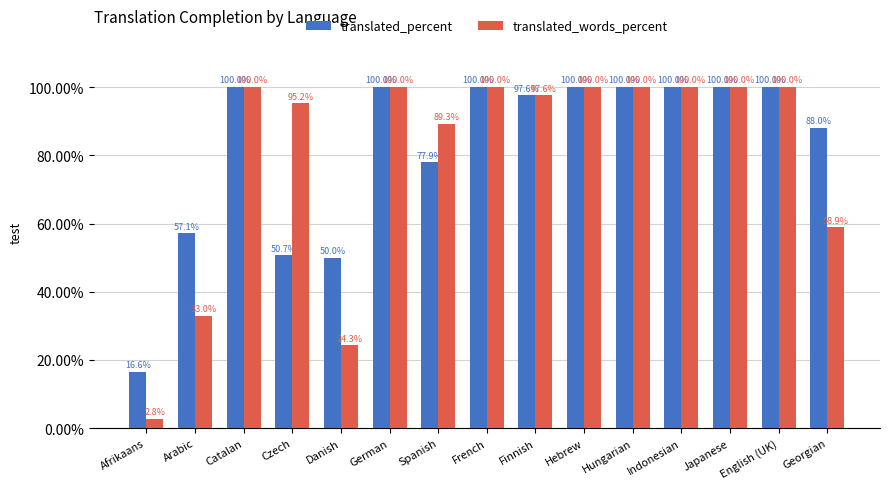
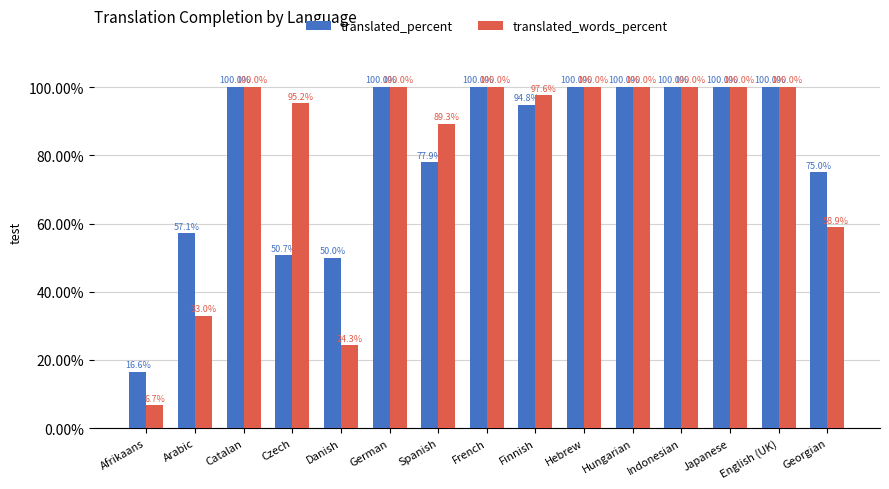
translated_words_percent, Afrikaans: 2.8% -> 6.7%
translated_percent, Finnish: 97.6% -> 94.8%
translated_percent, Georgian: 88.0% -> 75.0%
